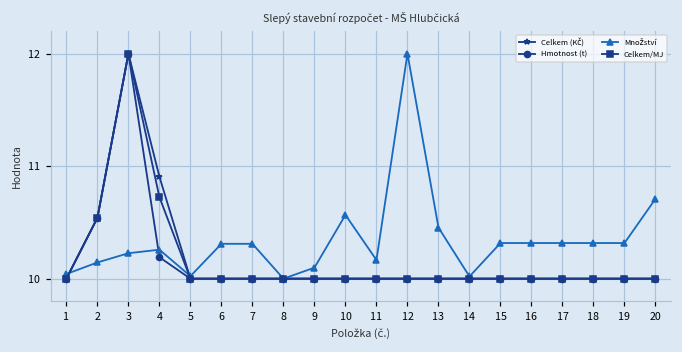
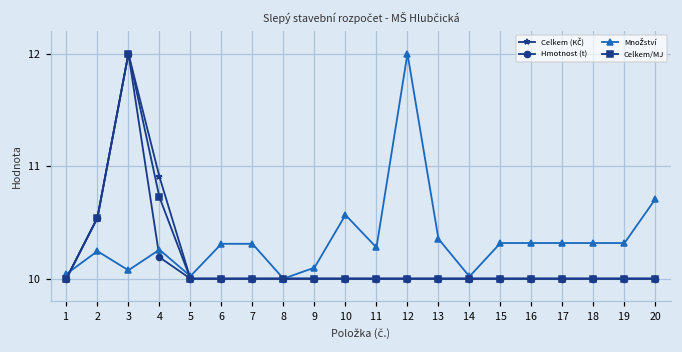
Množství, 2: 10.14 -> 10.24
Množství, 3: 10.23 -> 10.07
Množství, 11: 10.17 -> 10.28
Množství, 13: 10.45 -> 10.35
